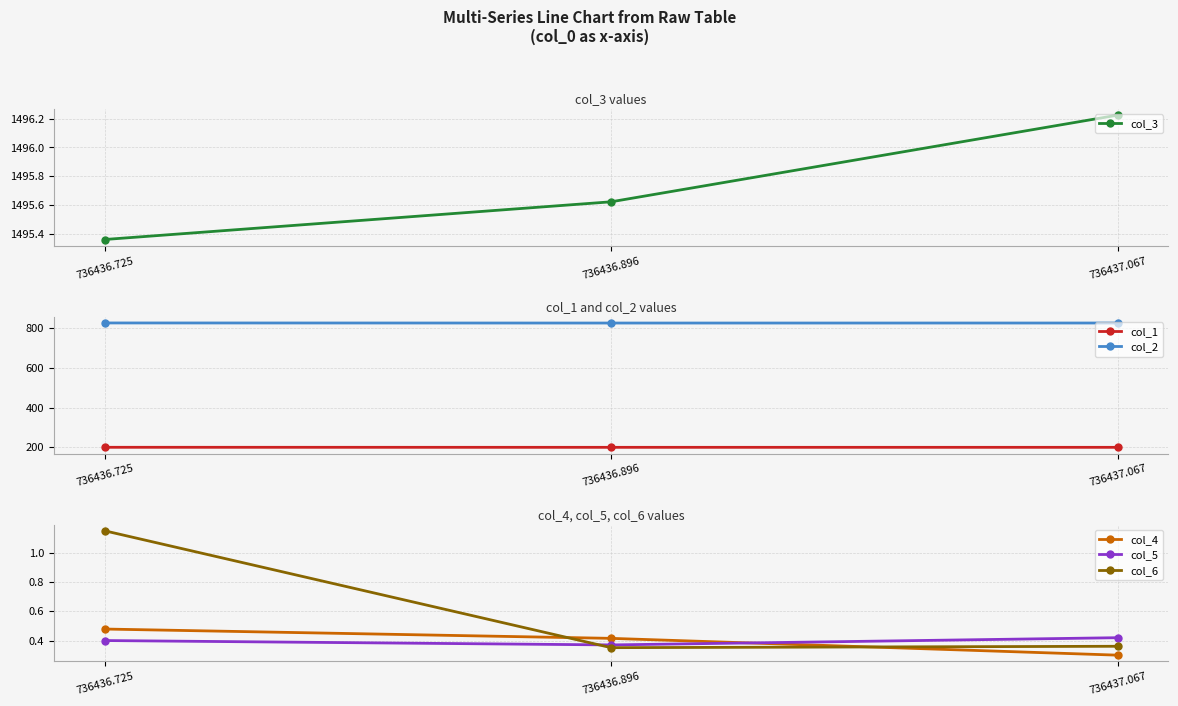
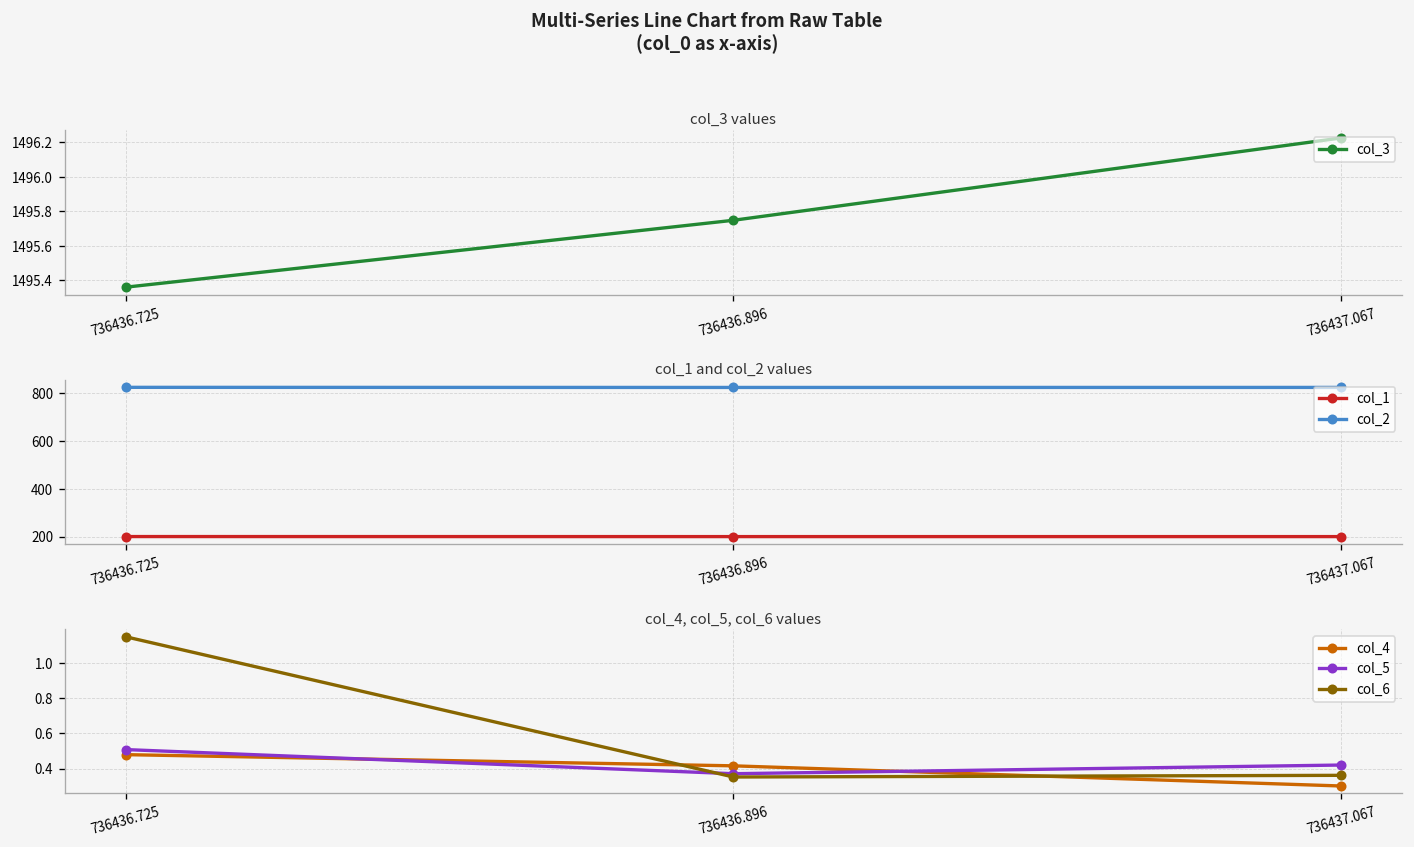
col_3 values, 736436.896: 1495.62 -> 1495.75
col_4, col_5, col_6 values, col_5, 736436.725: 0.40 -> 0.51
